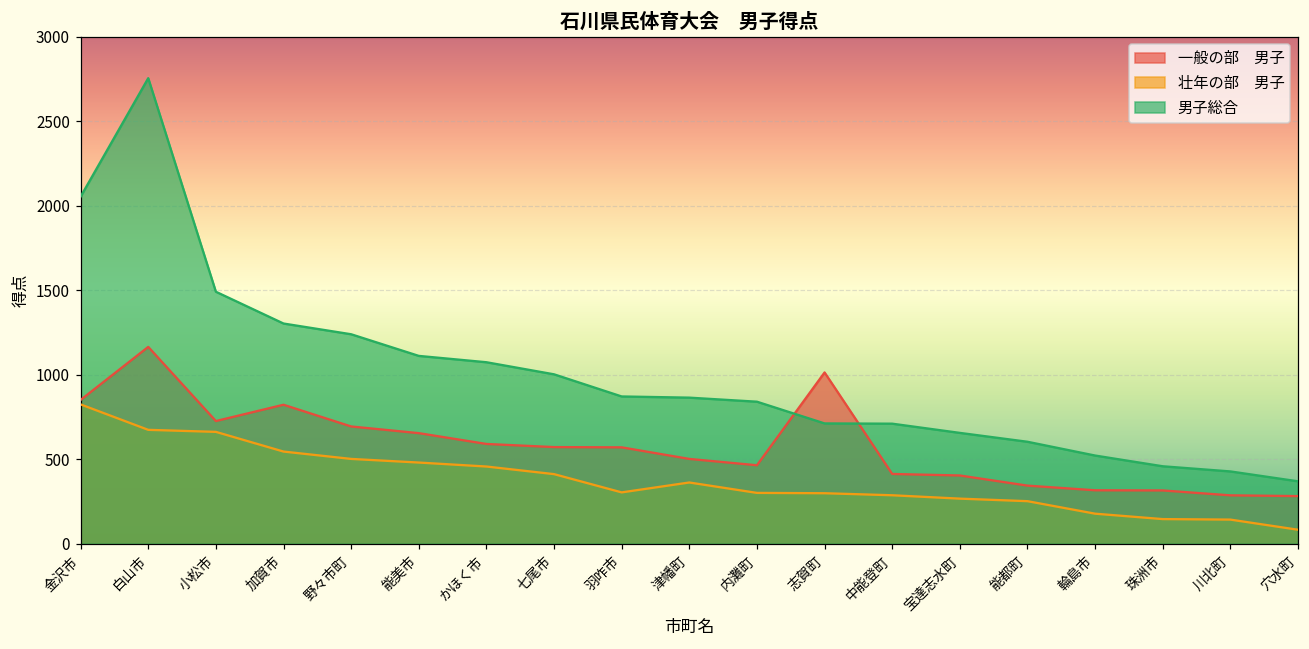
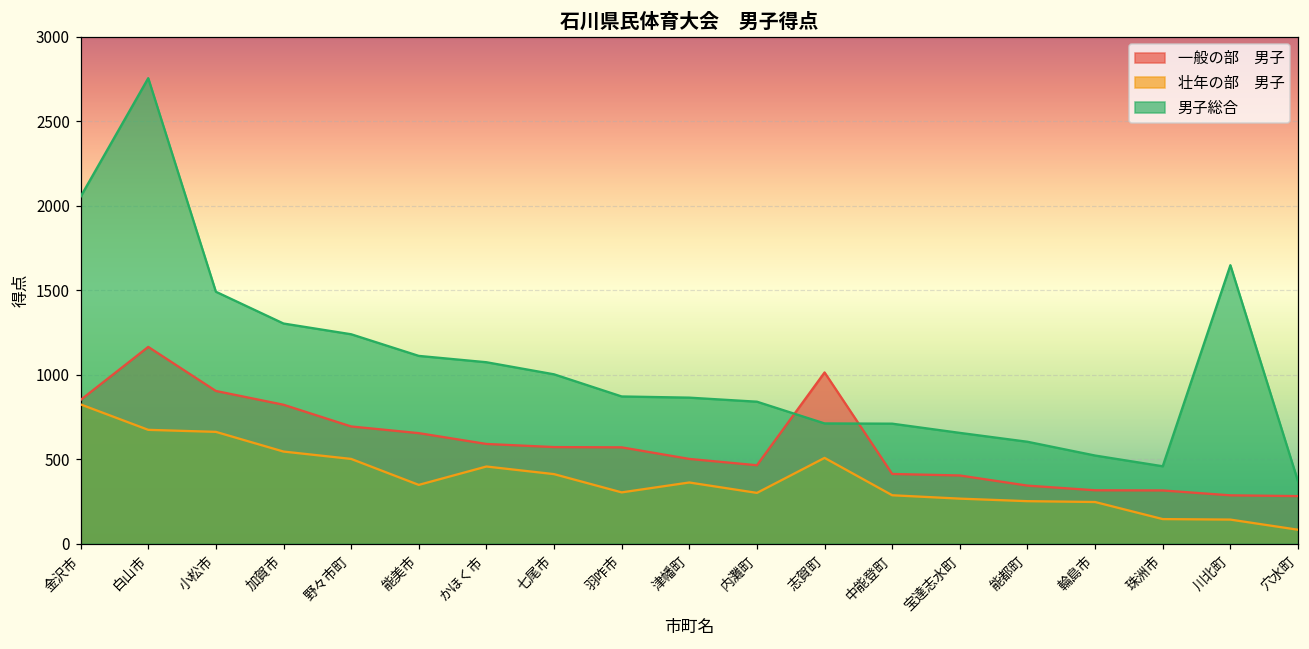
一般の部 男子, 小松市: 730 -> 900
壮年の部 男子, 能美市: 480 -> 350
壮年の部 男子, 志賀町: 300 -> 510
壮年の部 男子, 輪島市: 180 -> 250
男子総合, 川北町: 430 -> 1650
